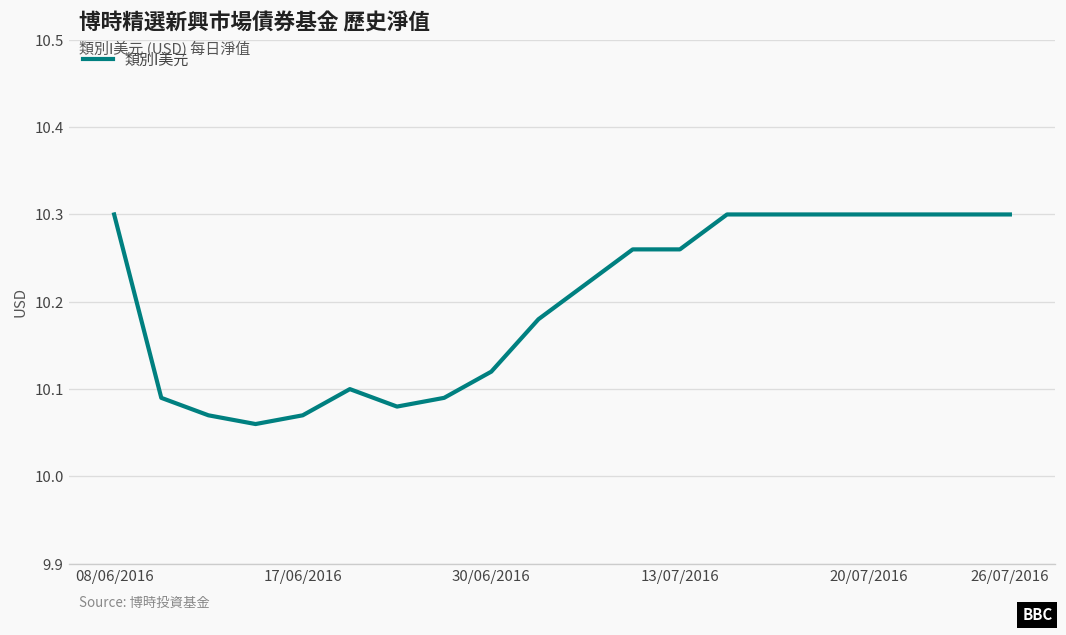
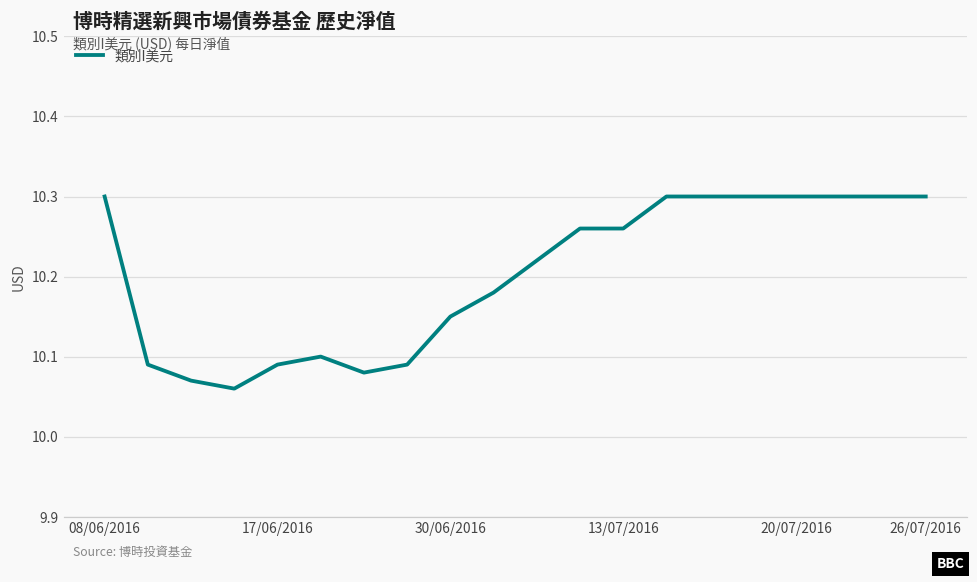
17/06/2016: 10.07 -> 10.09
30/06/2016: 10.12 -> 10.15
